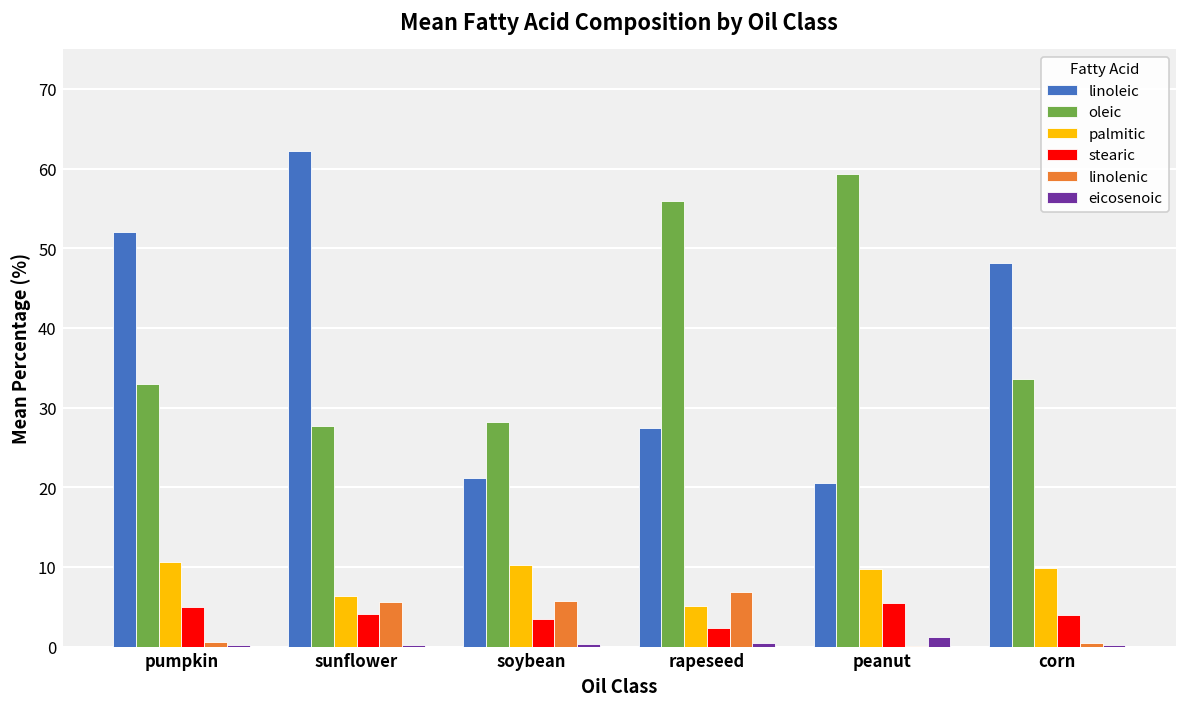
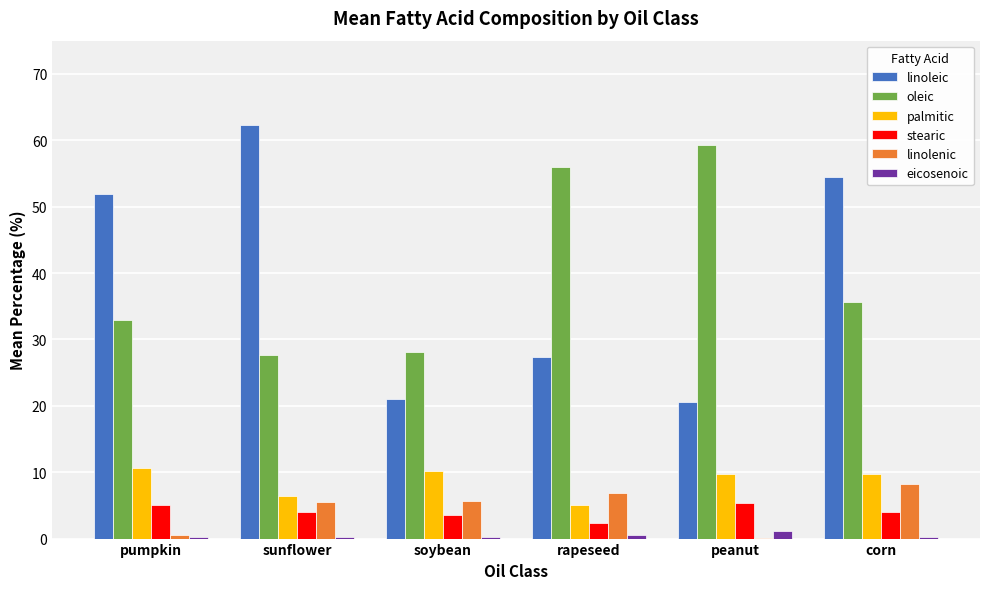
linoleic, corn: 48 -> 54
oleic, corn: 34 -> 36
linolenic, corn: 0 -> 8
